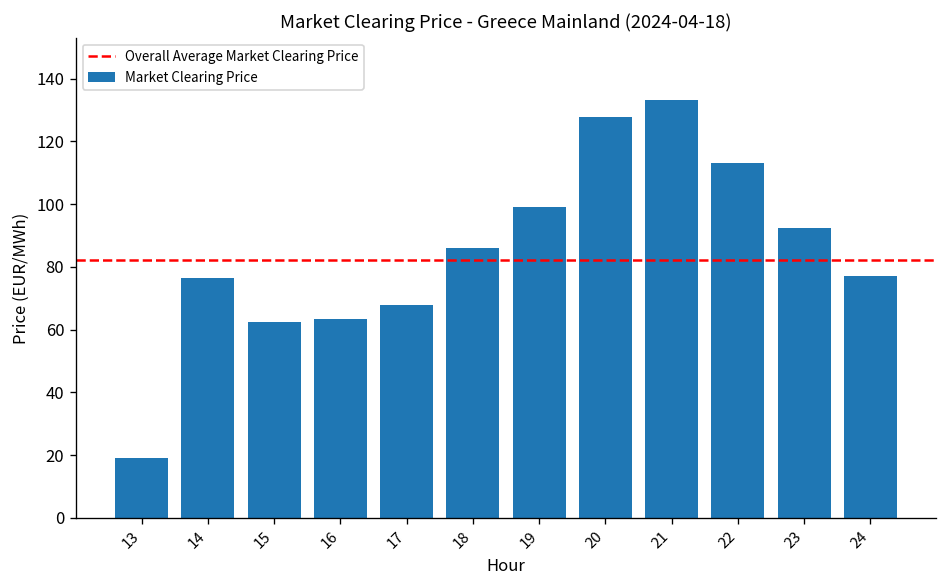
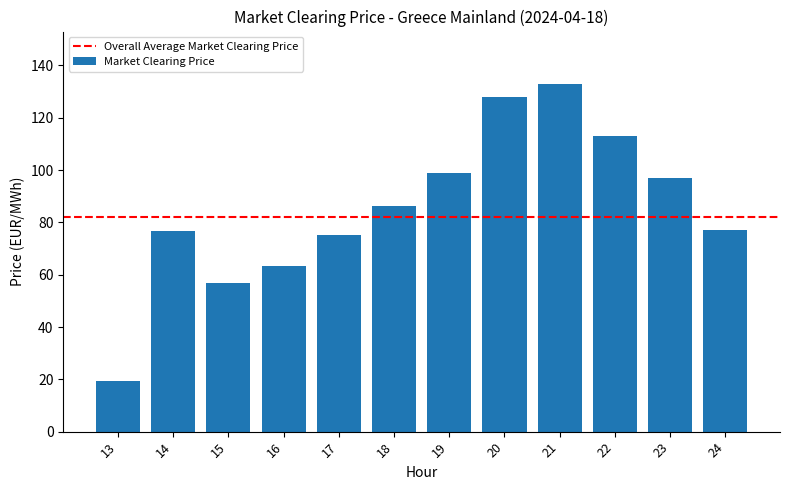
15: 62 -> 57
17: 68 -> 75
23: 92 -> 97
